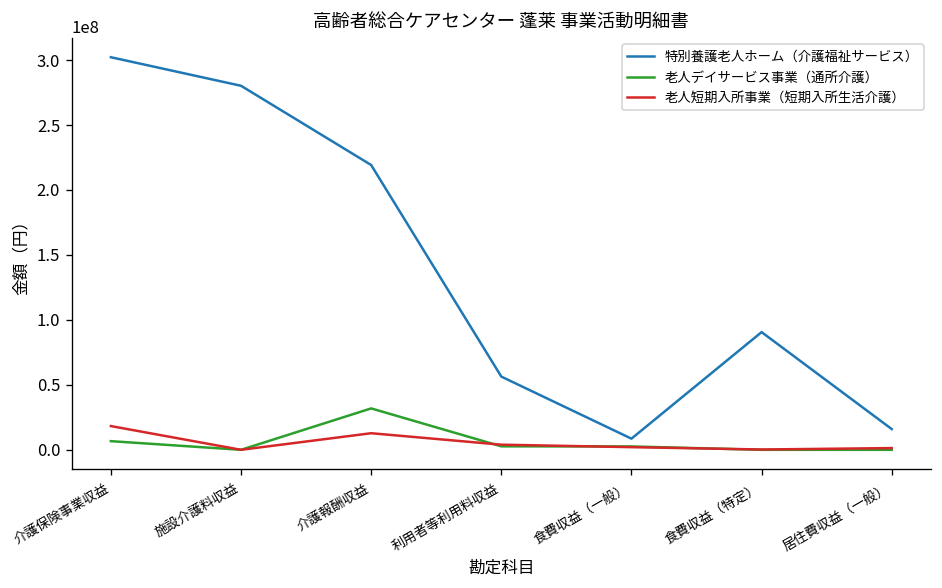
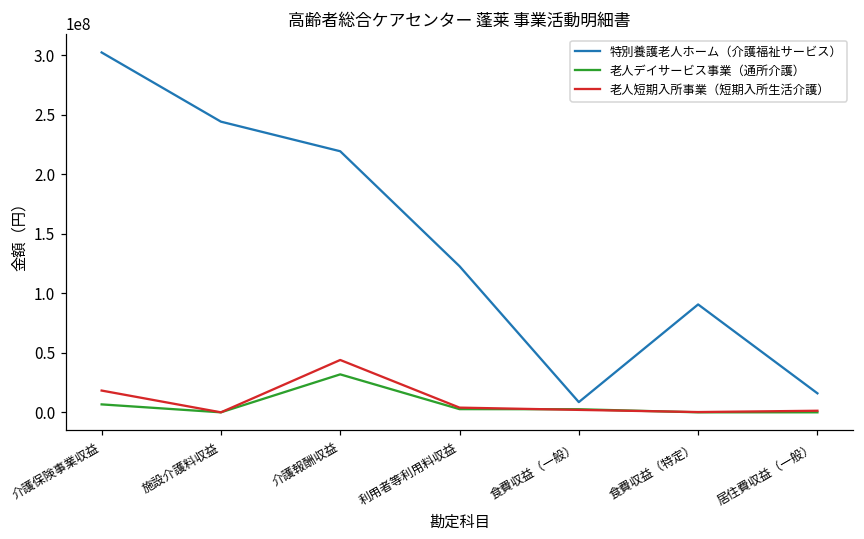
特別養護老人ホーム（介護福祉サービス）, 施設介護料収益: 280000000 -> 244000000
老人短期入所事業（短期入所生活介護）, 介護報酬収益: 13000000 -> 44000000
特別養護老人ホーム（介護福祉サービス）, 利用者等利用料収益: 56000000 -> 123000000
